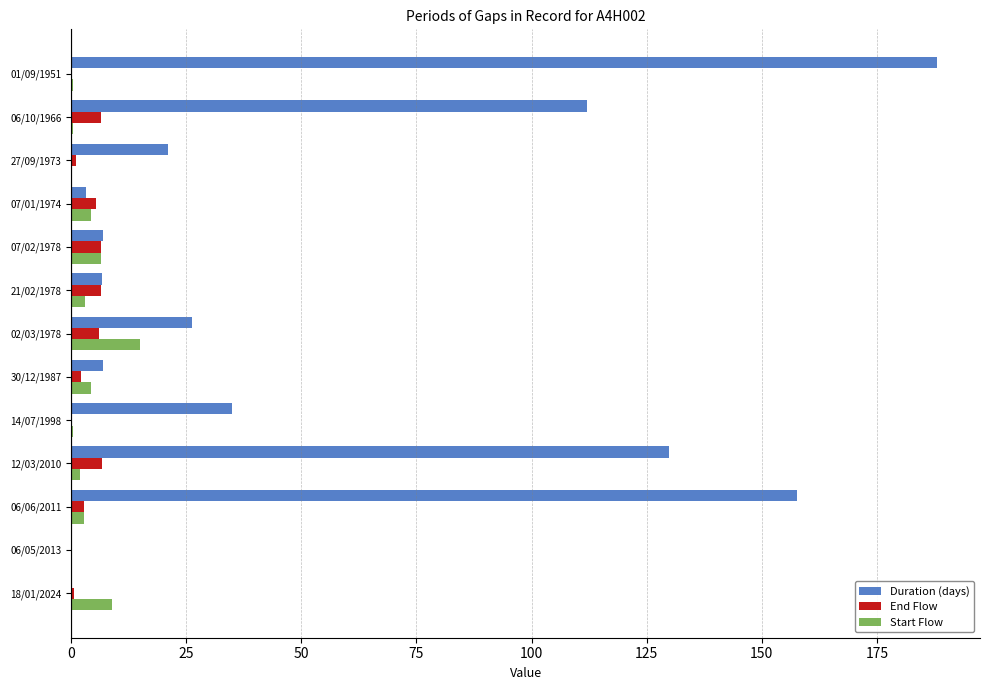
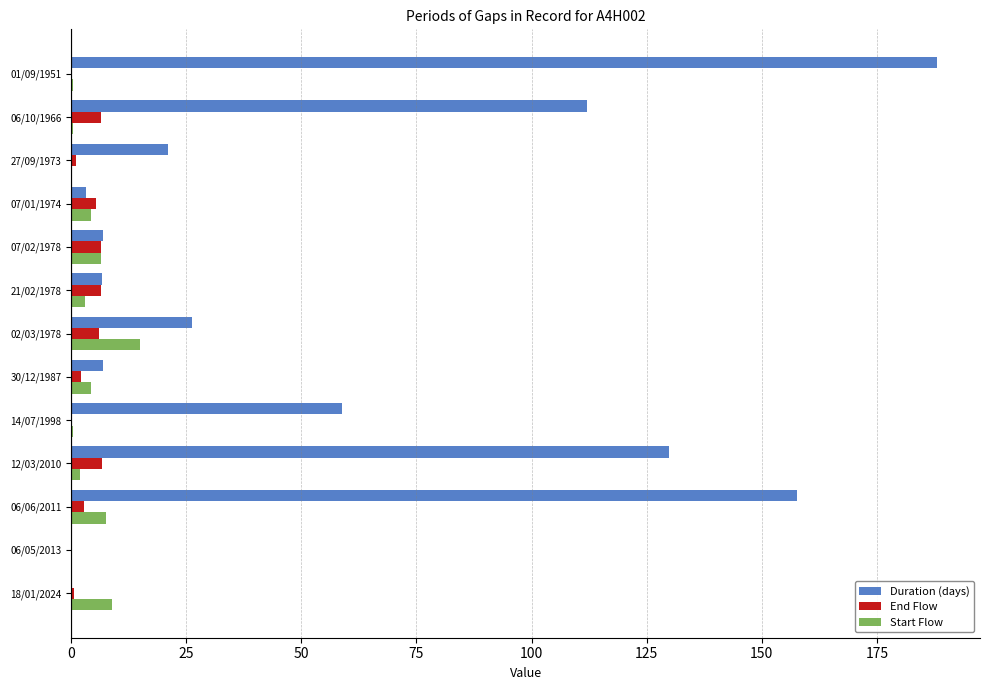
Duration (days), 14/07/1998: 35 -> 59
Start Flow, 06/06/2011: 3 -> 8
